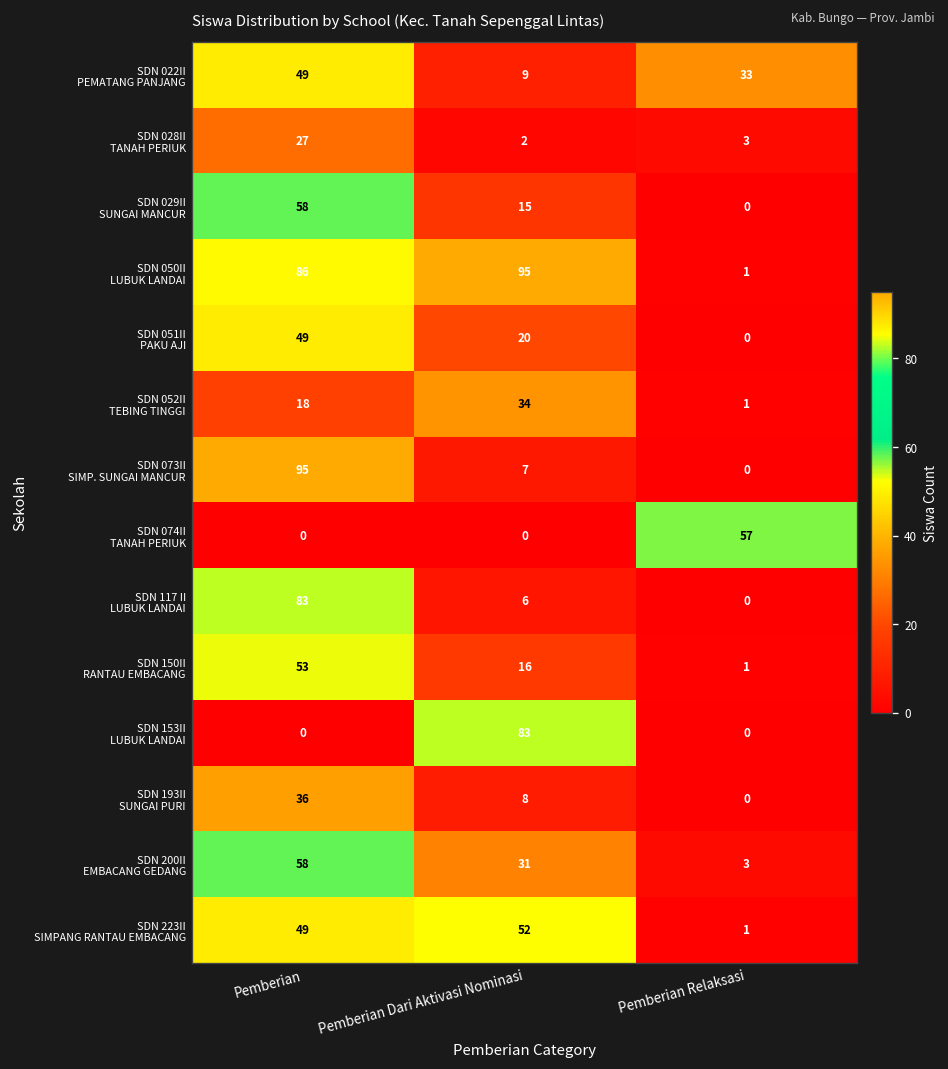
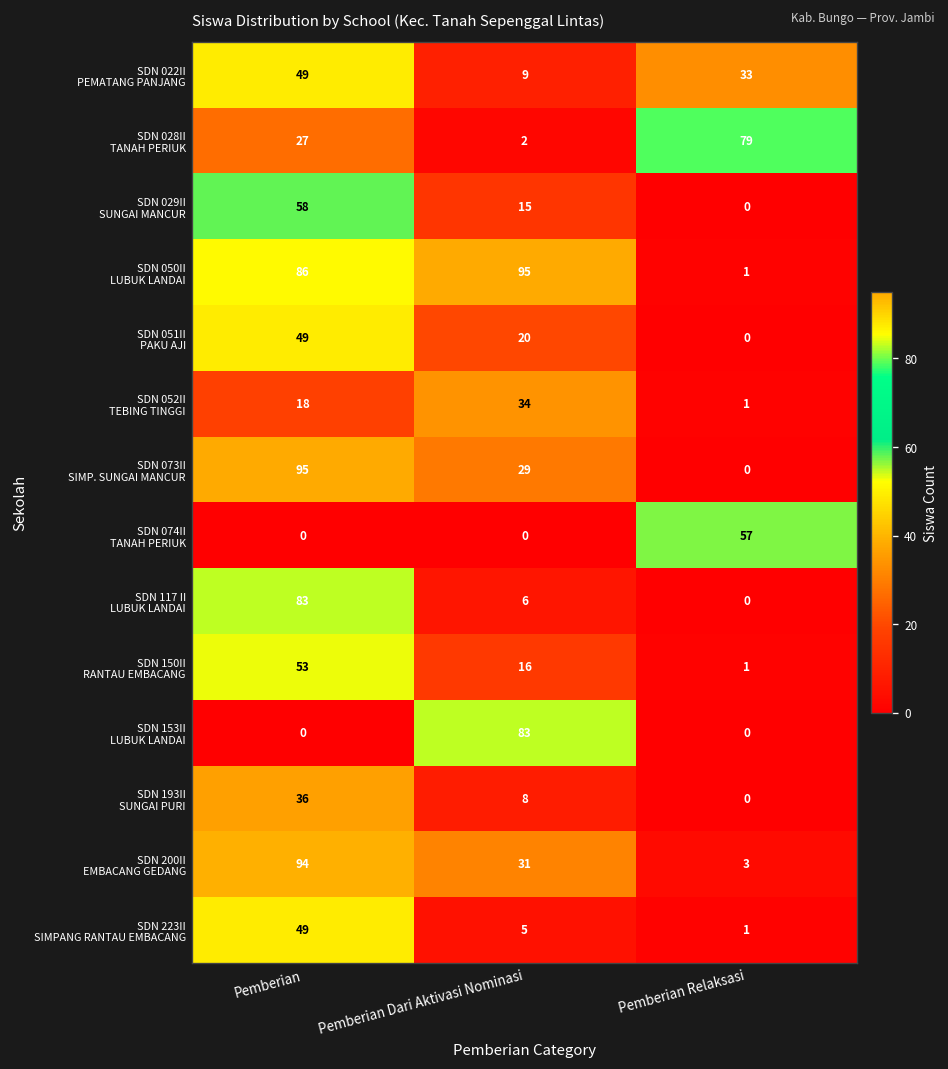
SDN 028II TANAH PERIUK, Pemberian Relaksasi: 3 -> 79
SDN 073II SIMP. SUNGAI MANCUR, Pemberian Dari Aktivasi Nominasi: 7 -> 29
SDN 200II EMBACANG GEDANG, Pemberian: 58 -> 94
SDN 223II SIMPANG RANTAU EMBACANG, Pemberian Dari Aktivasi Nominasi: 52 -> 5
